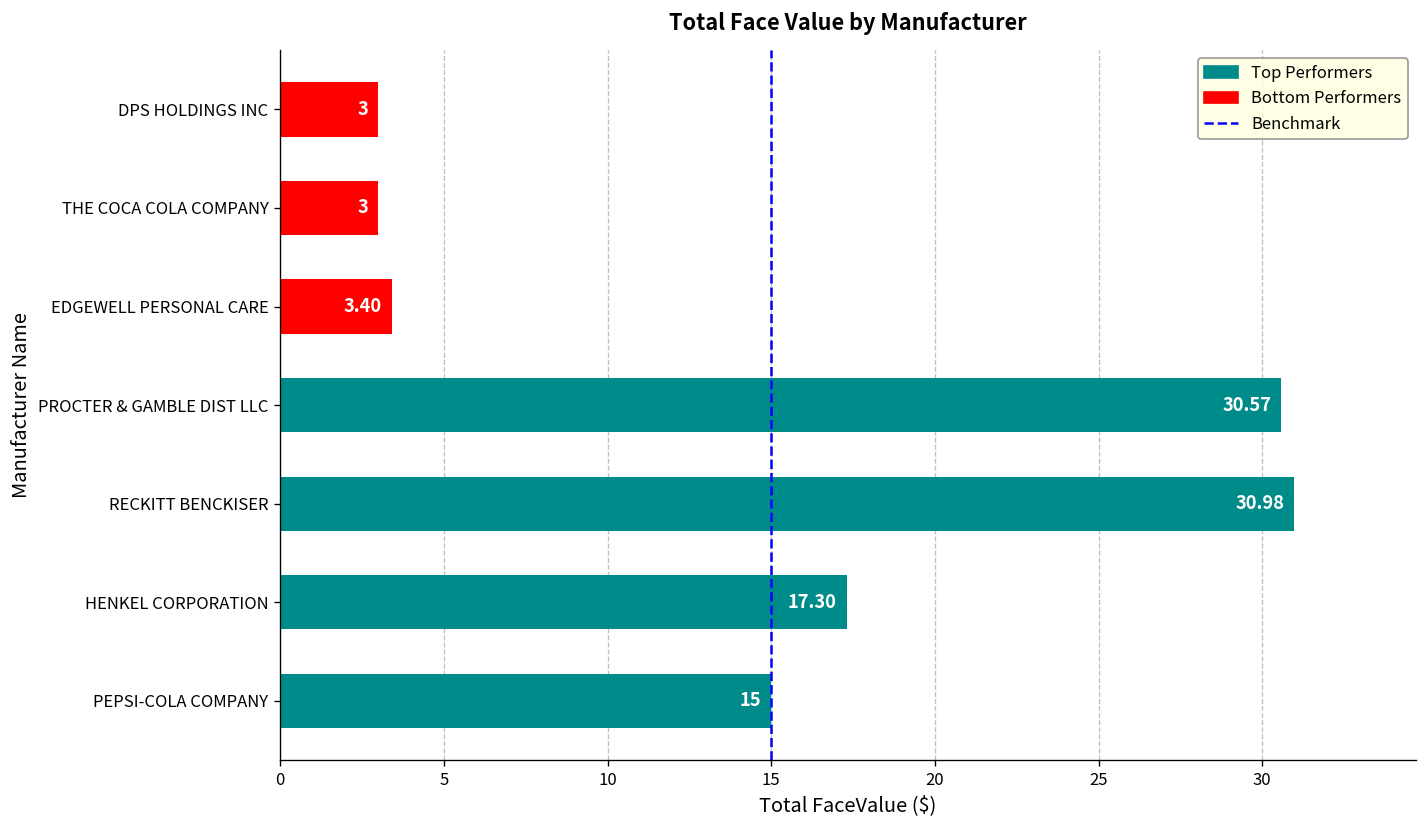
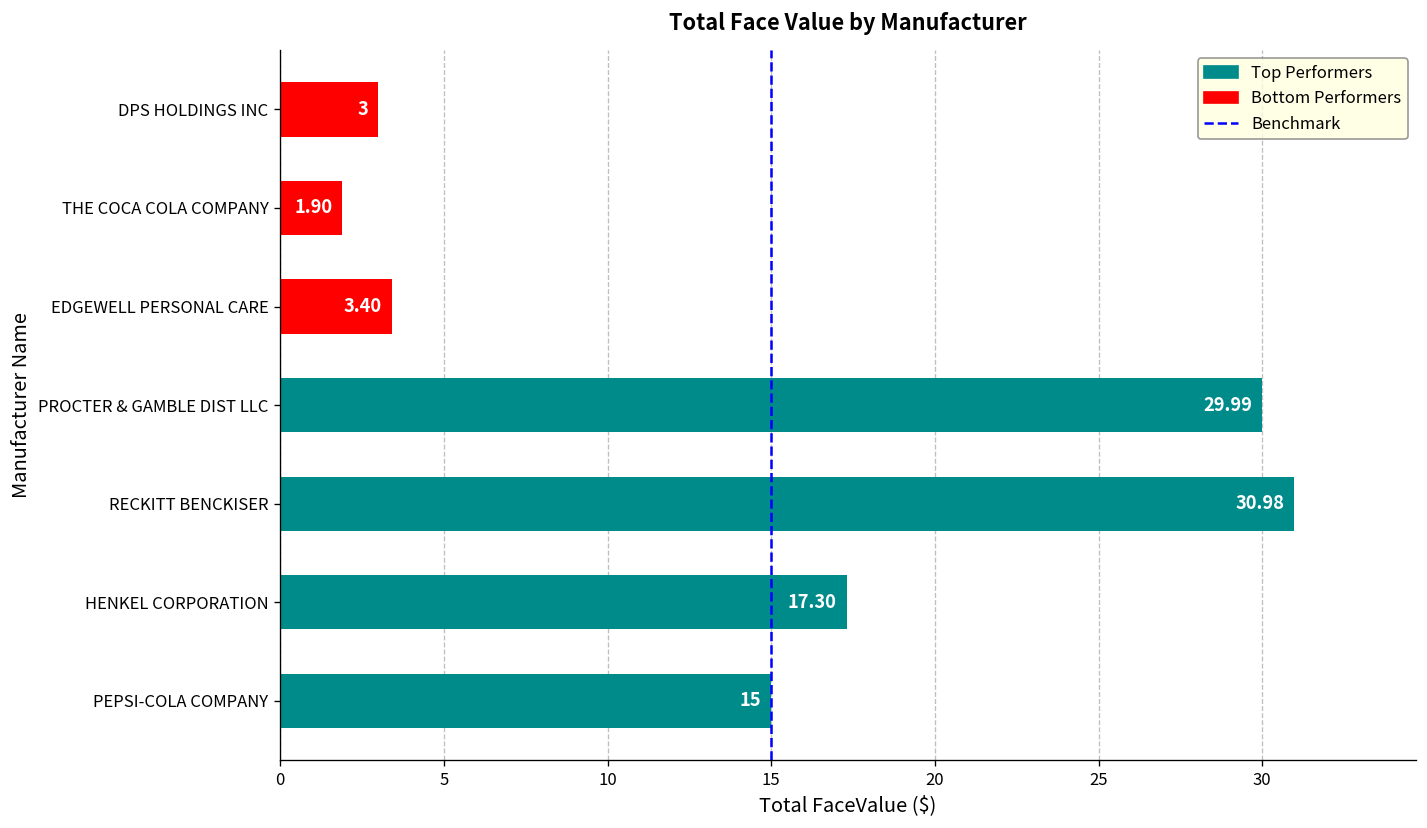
THE COCA COLA COMPANY: 3 -> 1.90
PROCTER & GAMBLE DIST LLC: 30.57 -> 29.99
